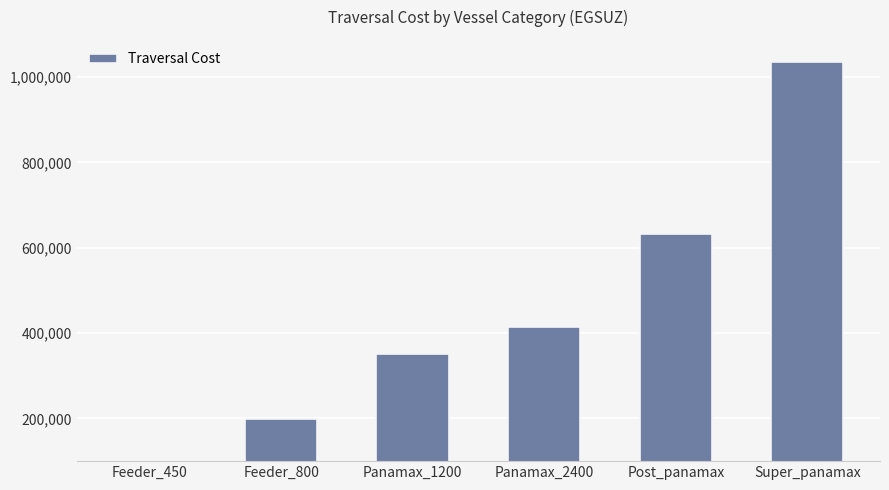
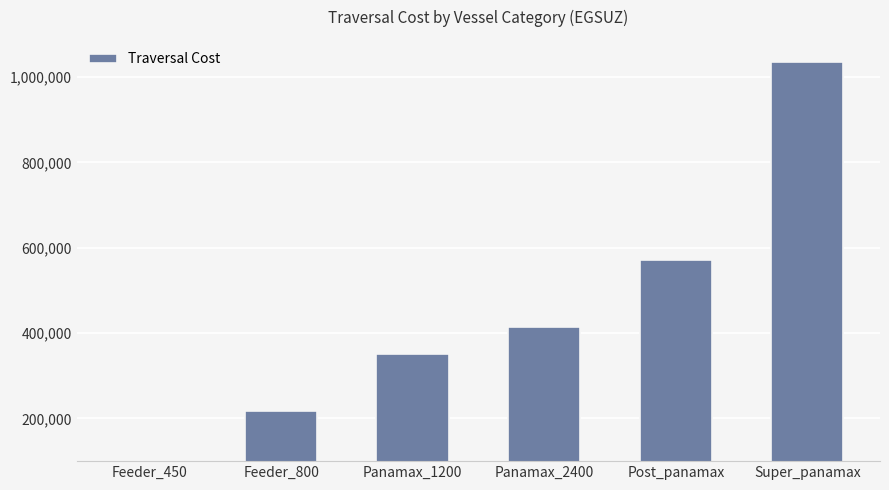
Feeder_800: 200,000 -> 220,000
Post_panamax: 630,000 -> 570,000
